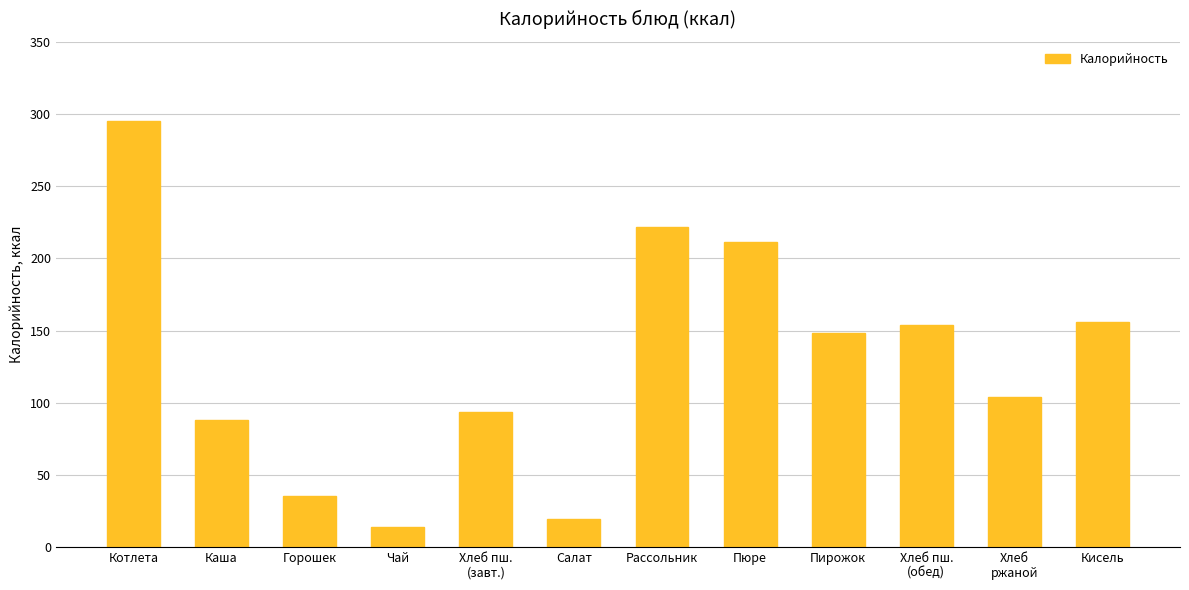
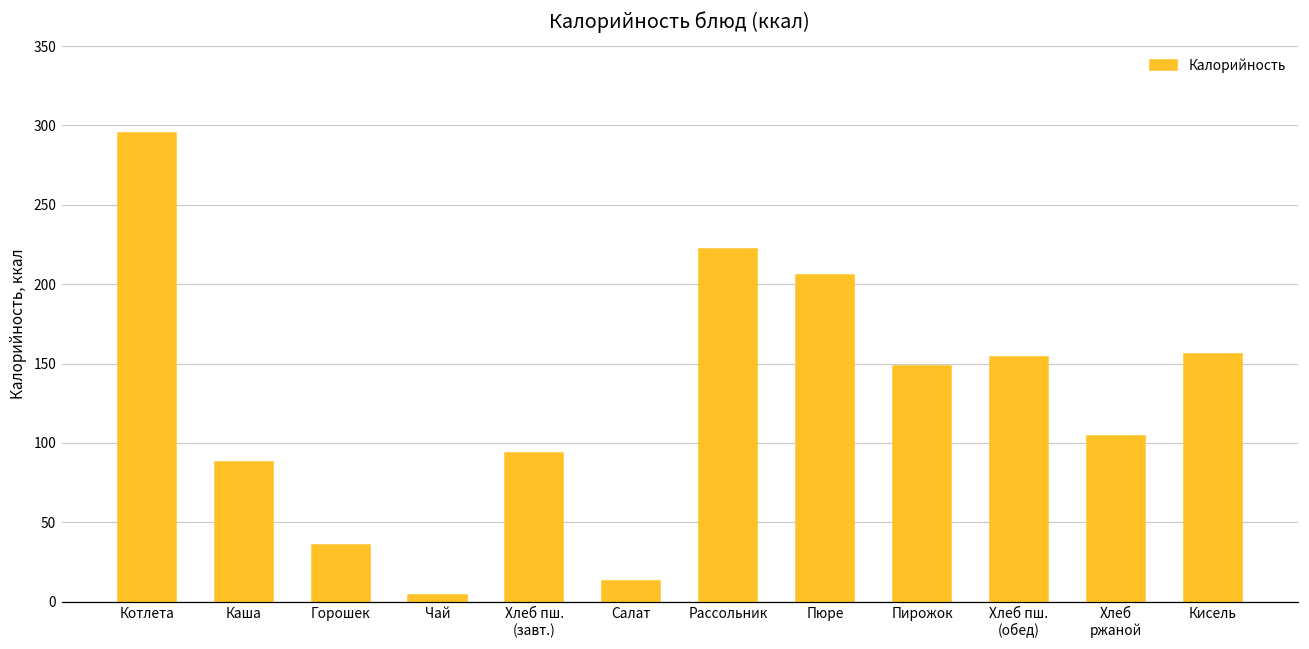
Чай: 14 -> 4
Салат: 20 -> 13
Пюре: 212 -> 206
